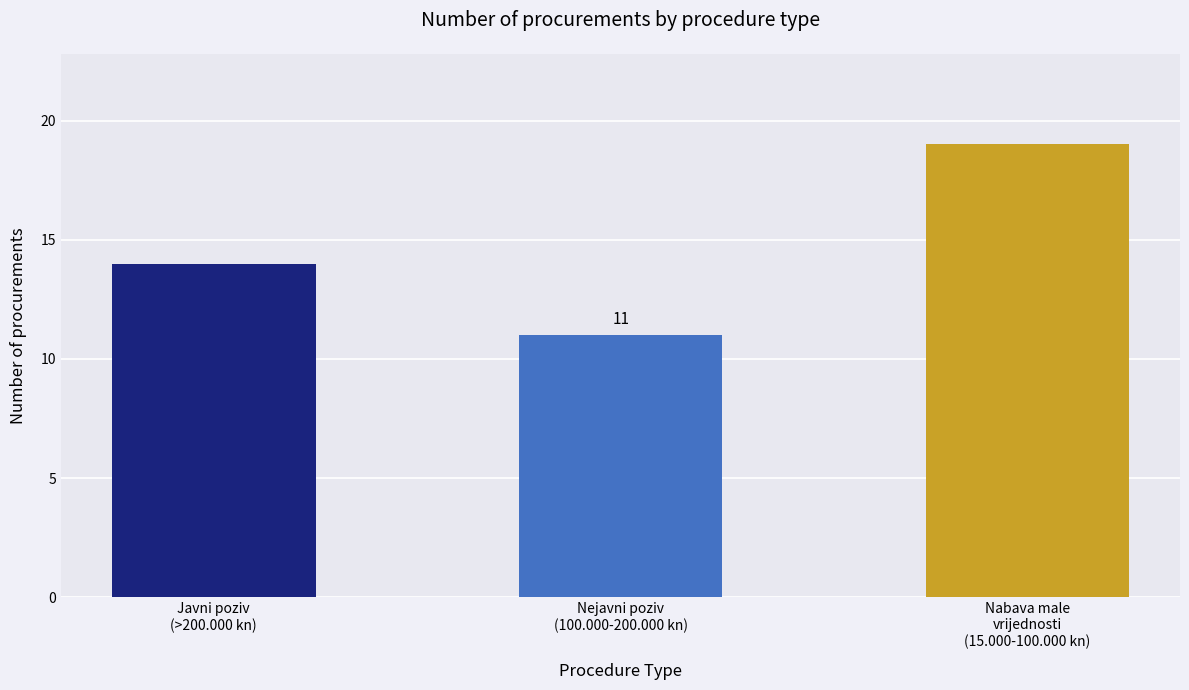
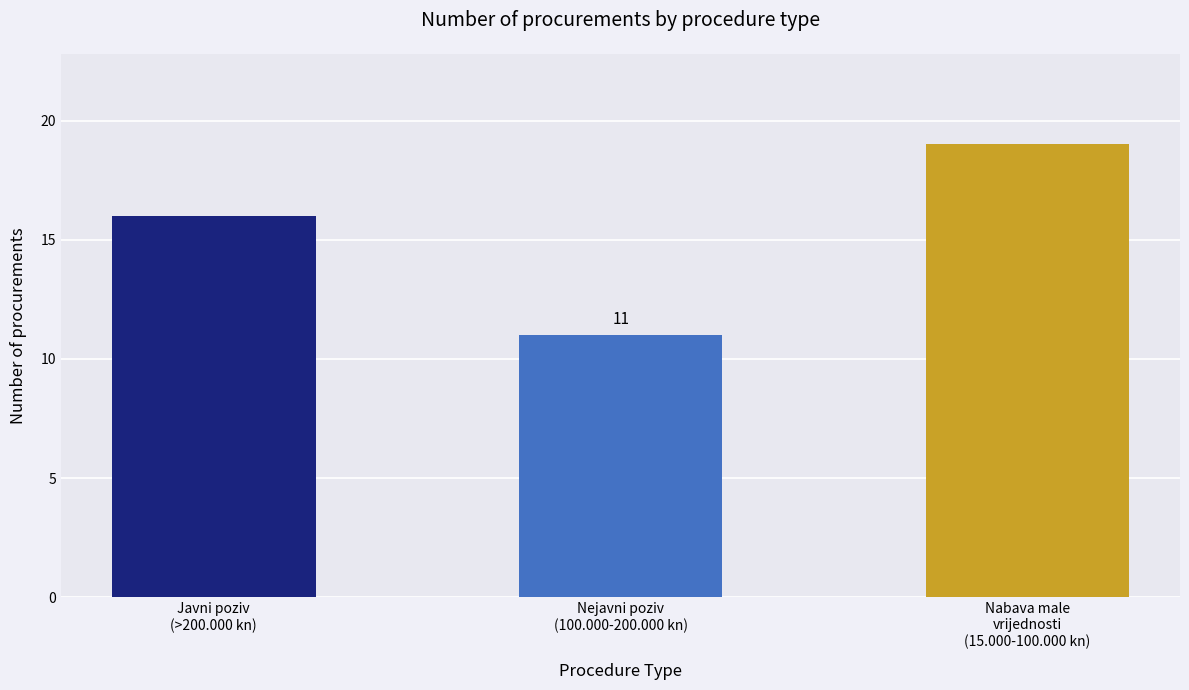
Javni poziv (>200.000 kn): 14 -> 16
